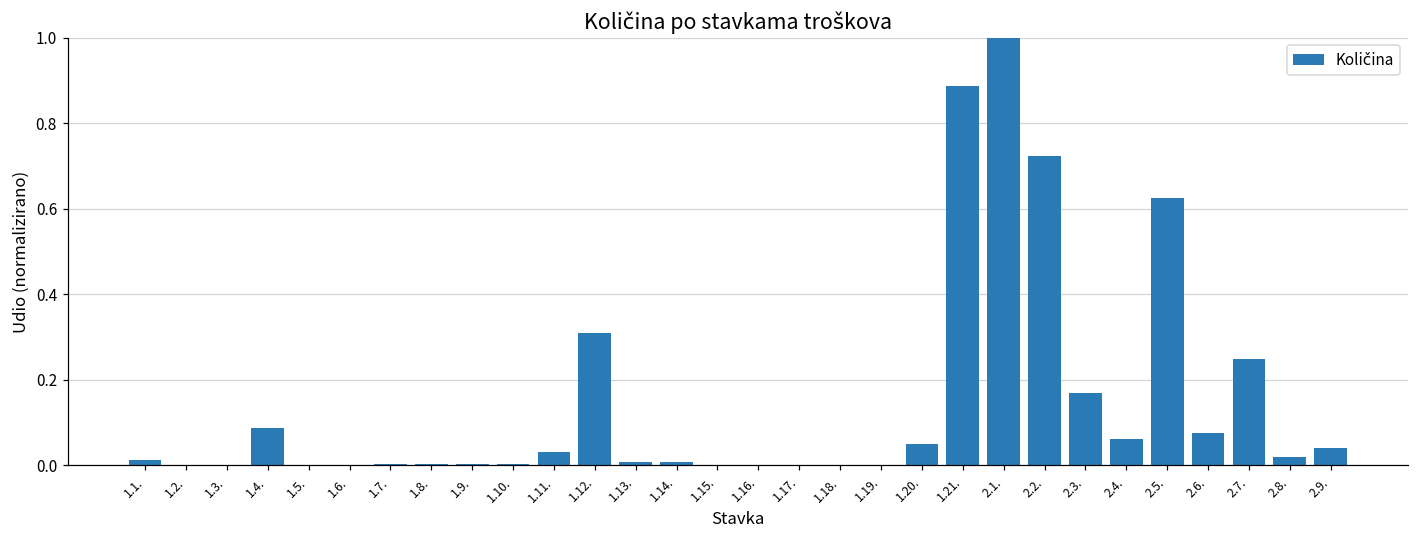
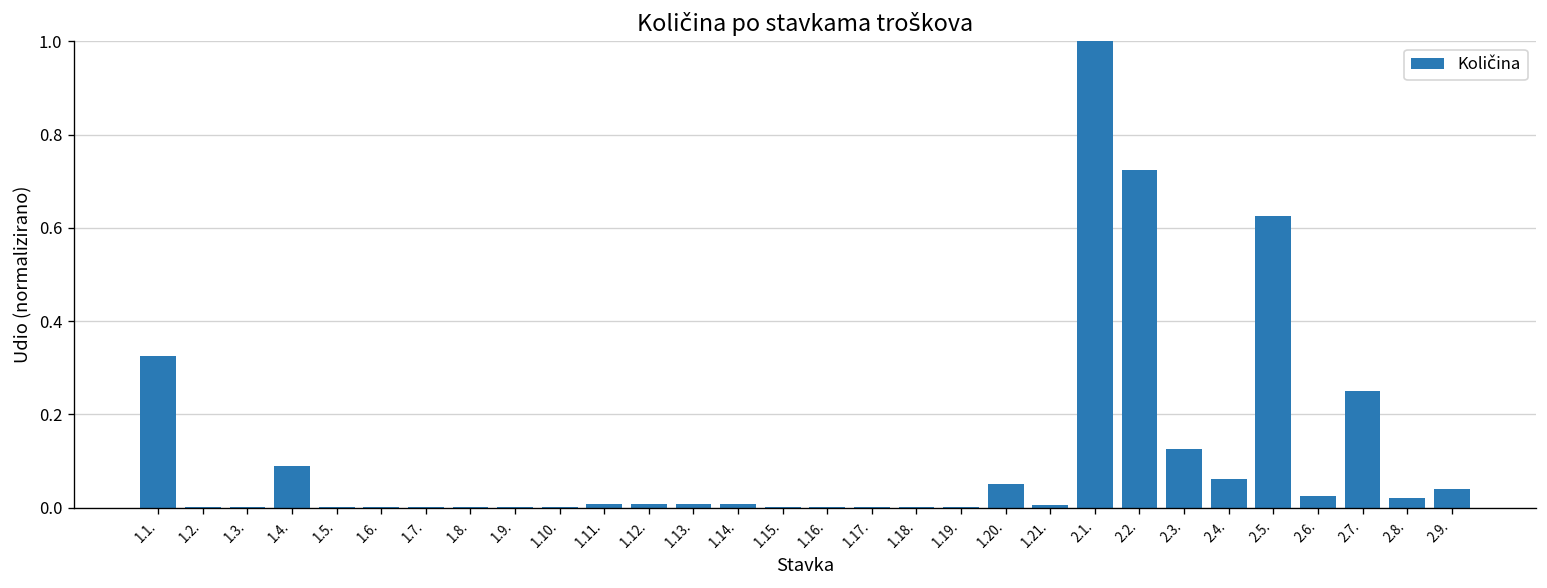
1.1.: 0.01 -> 0.33
1.11.: 0.03 -> 0.01
1.12.: 0.31 -> 0.01
1.21.: 0.89 -> 0.01
2.3.: 0.17 -> 0.13
2.6.: 0.08 -> 0.03
